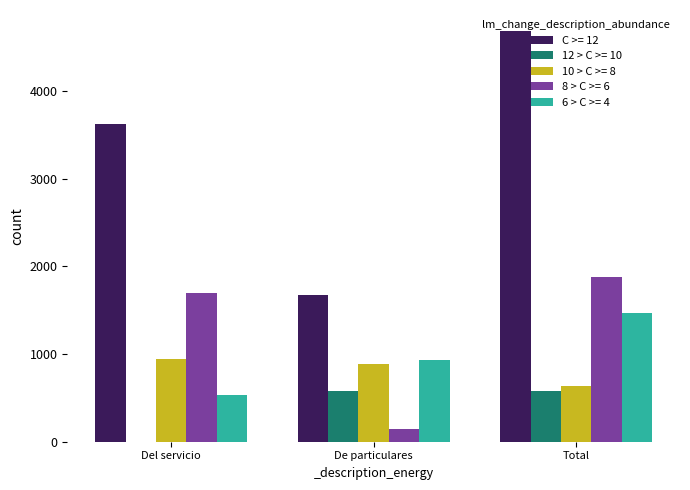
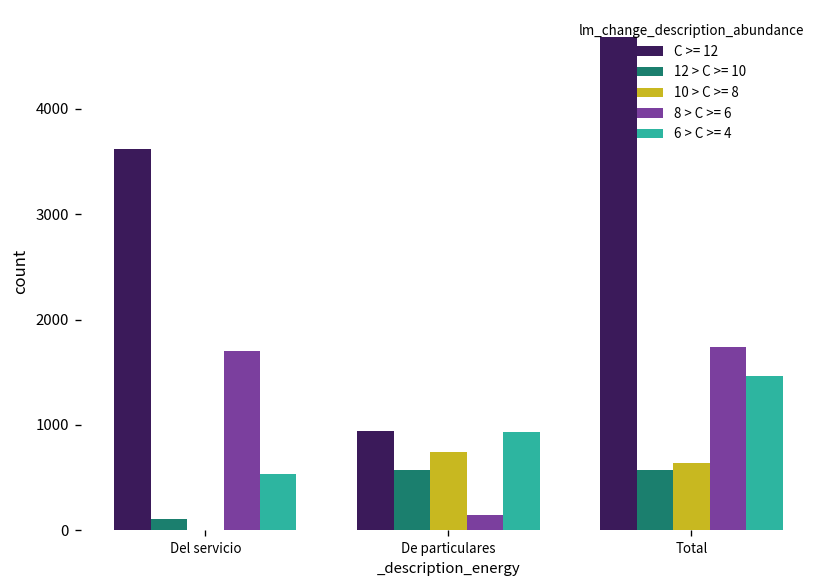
12 > C >= 10, Del servicio: 0 -> 100
10 > C >= 8, Del servicio: 900 -> 0
C >= 12, De particulares: 1700 -> 900
10 > C >= 8, De particulares: 900 -> 700
8 > C >= 6, Total: 1900 -> 1700
